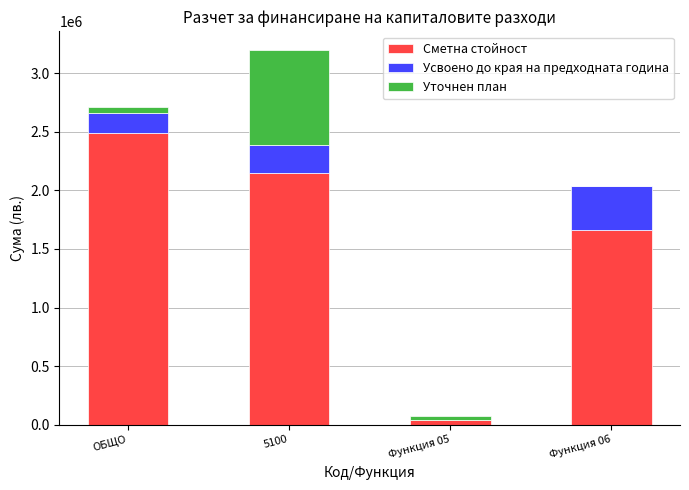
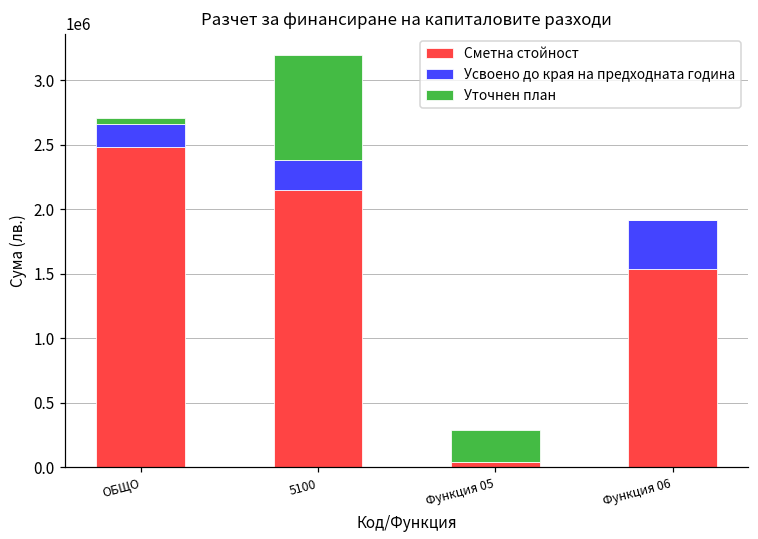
Уточнен план, Функция 05: 40000 -> 250000
Сметна стойност, Функция 06: 1660000 -> 1540000
